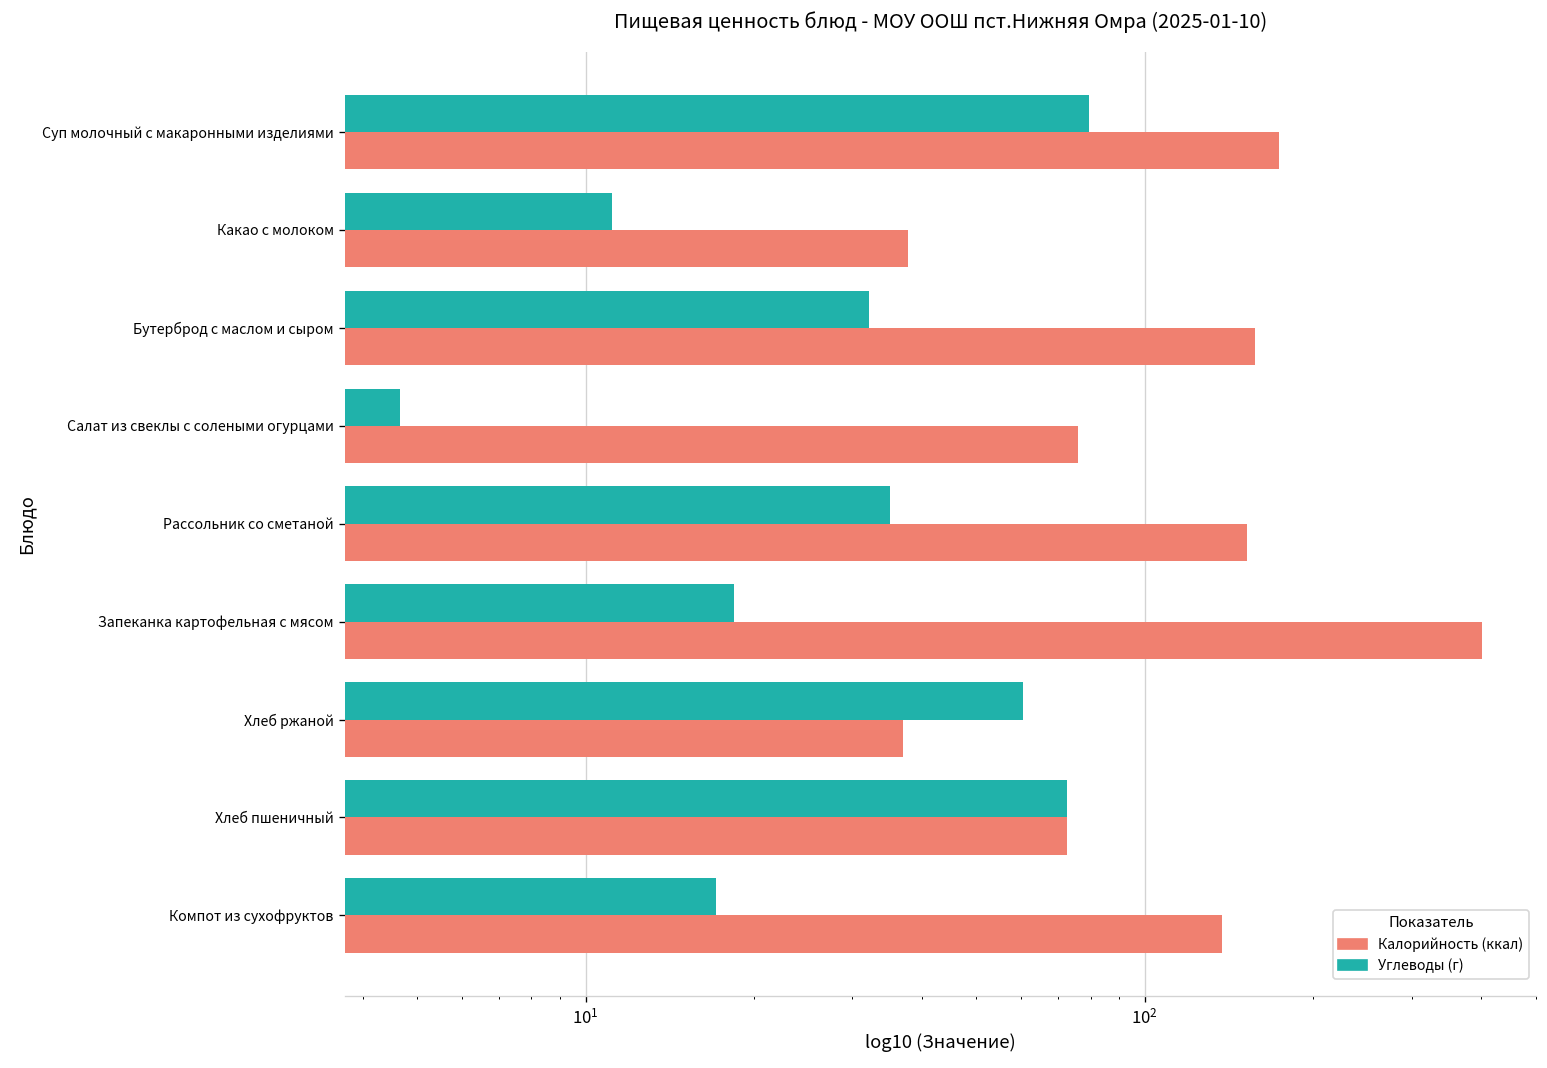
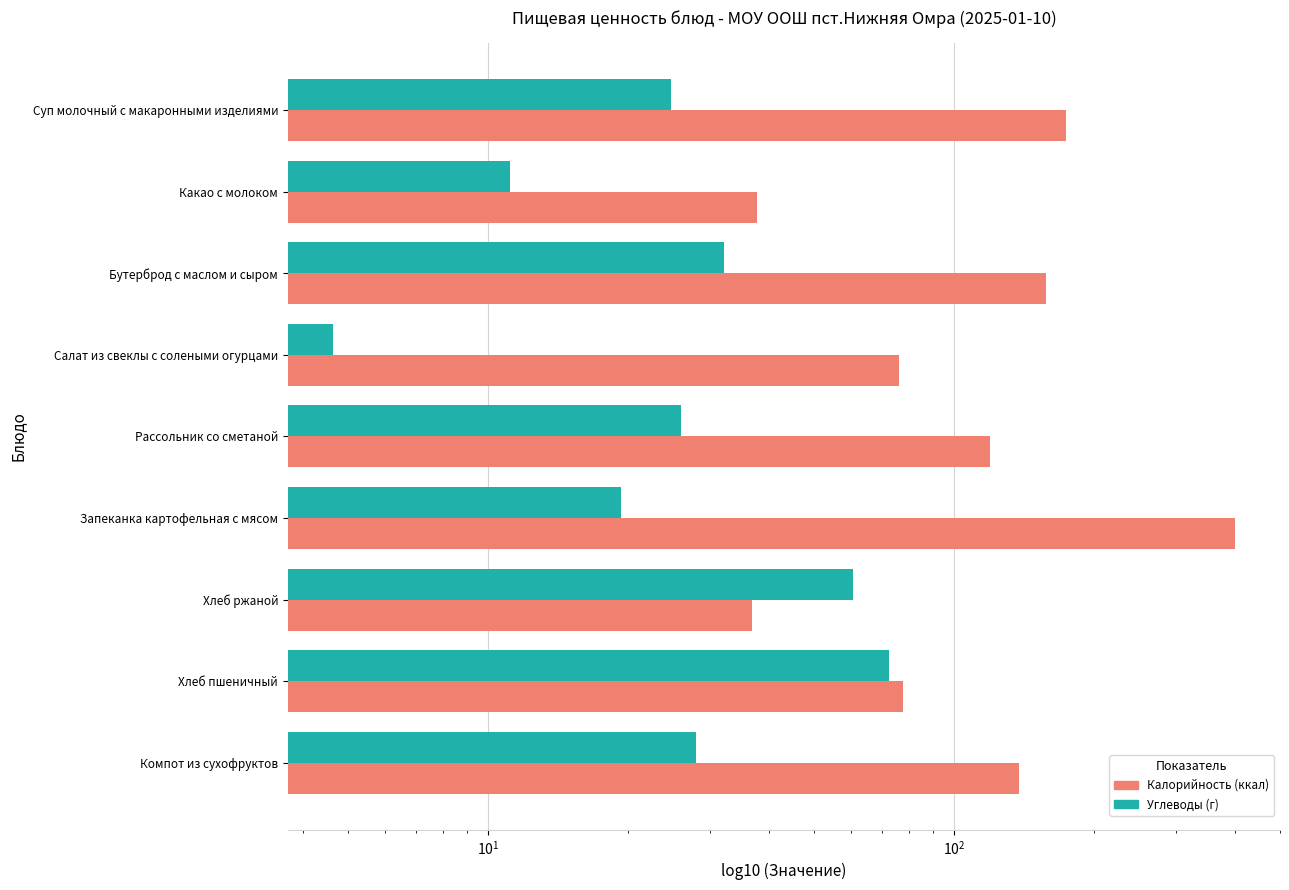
Углеводы (г), Суп молочный с макаронными изделиями: 79 -> 25
Углеводы (г), Рассольник со сметаной: 35 -> 26
Калорийность (ккал), Рассольник со сметаной: 152 -> 120
Углеводы (г), Запеканка картофельная с мясом: 18.4 -> 19.3
Калорийность (ккал), Хлеб пшеничный: 73 -> 78
Углеводы (г), Компот из сухофруктов: 17.1 -> 28
